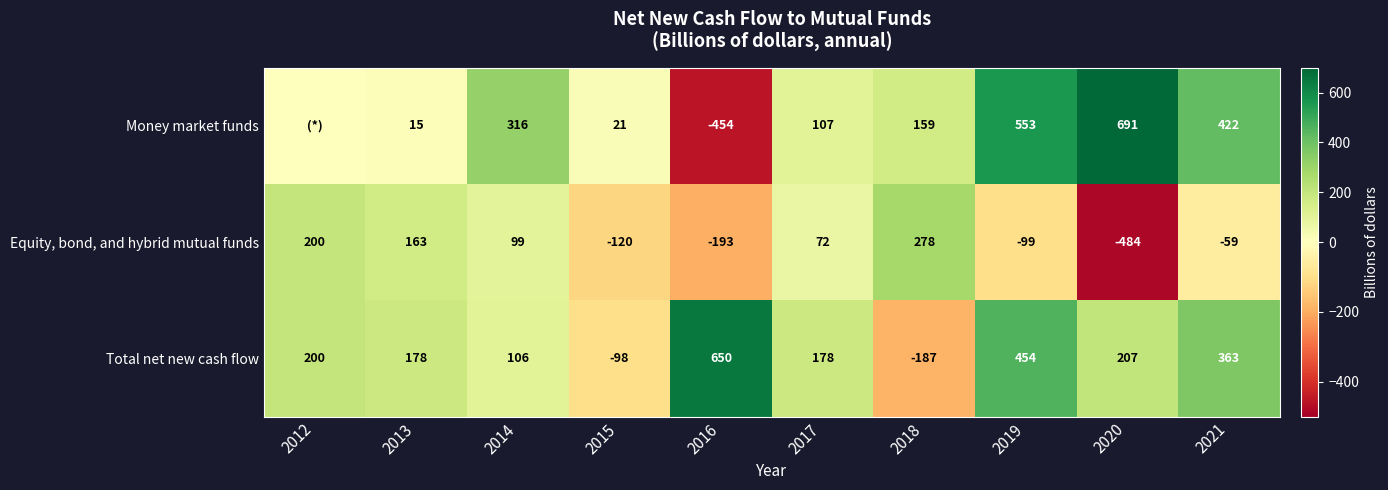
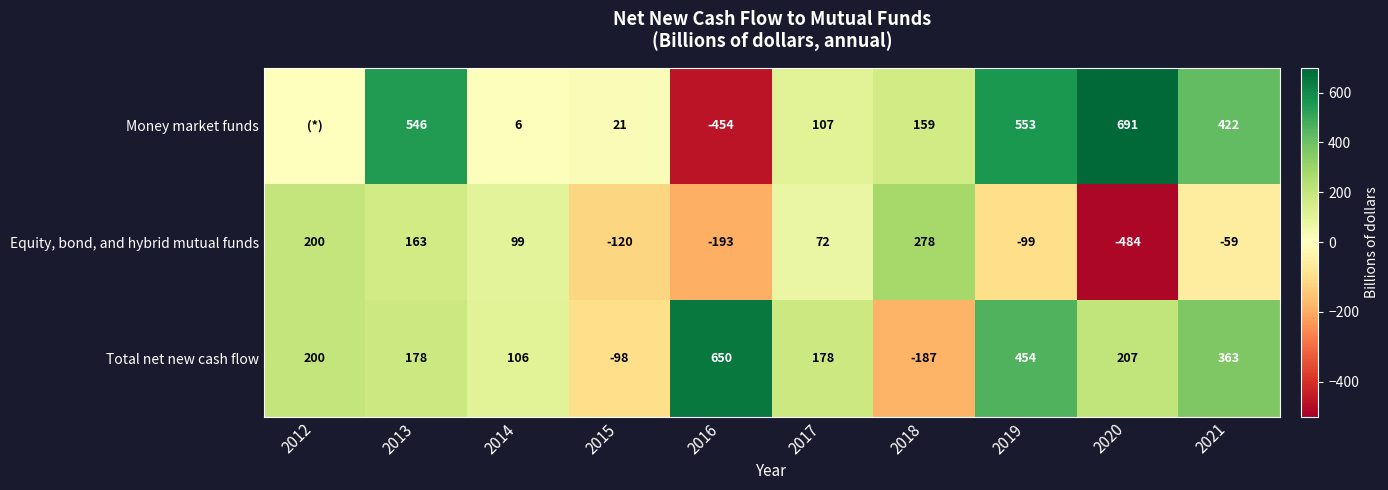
Money market funds, 2013: 15 -> 546
Money market funds, 2014: 316 -> 6
